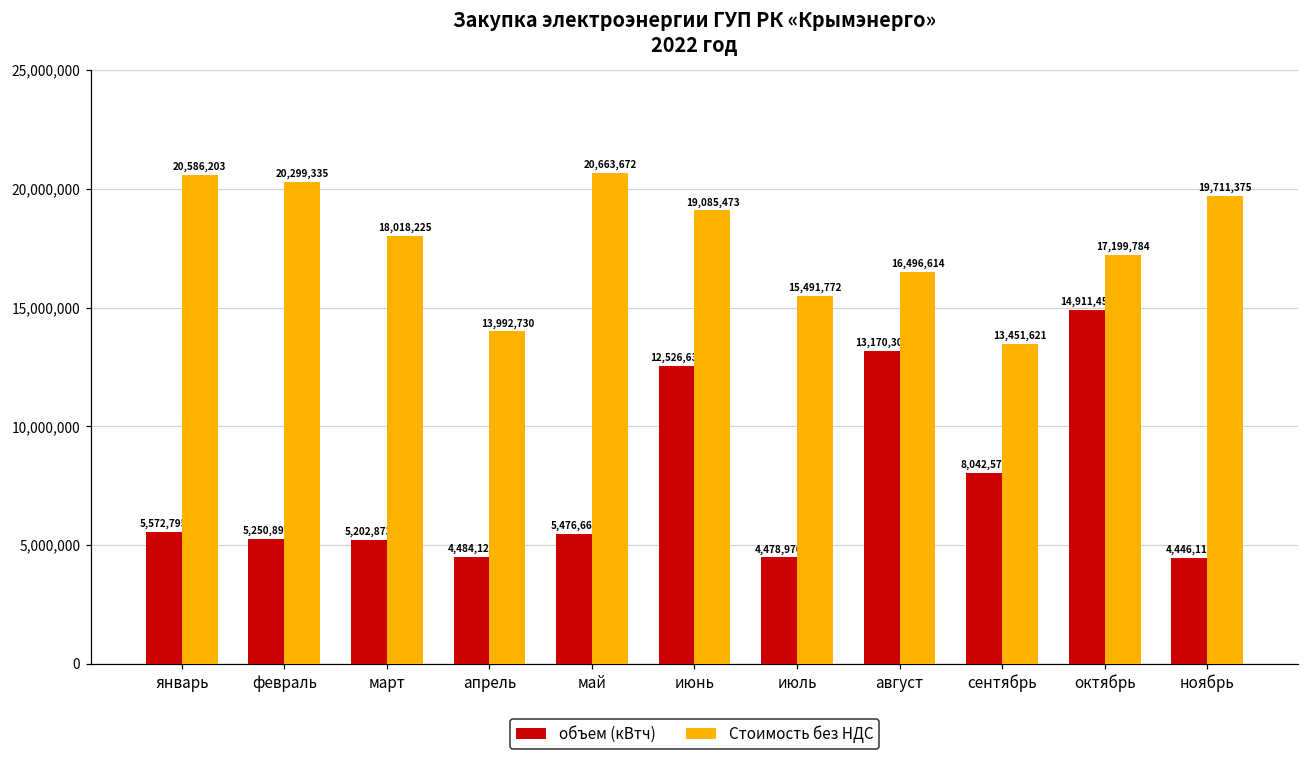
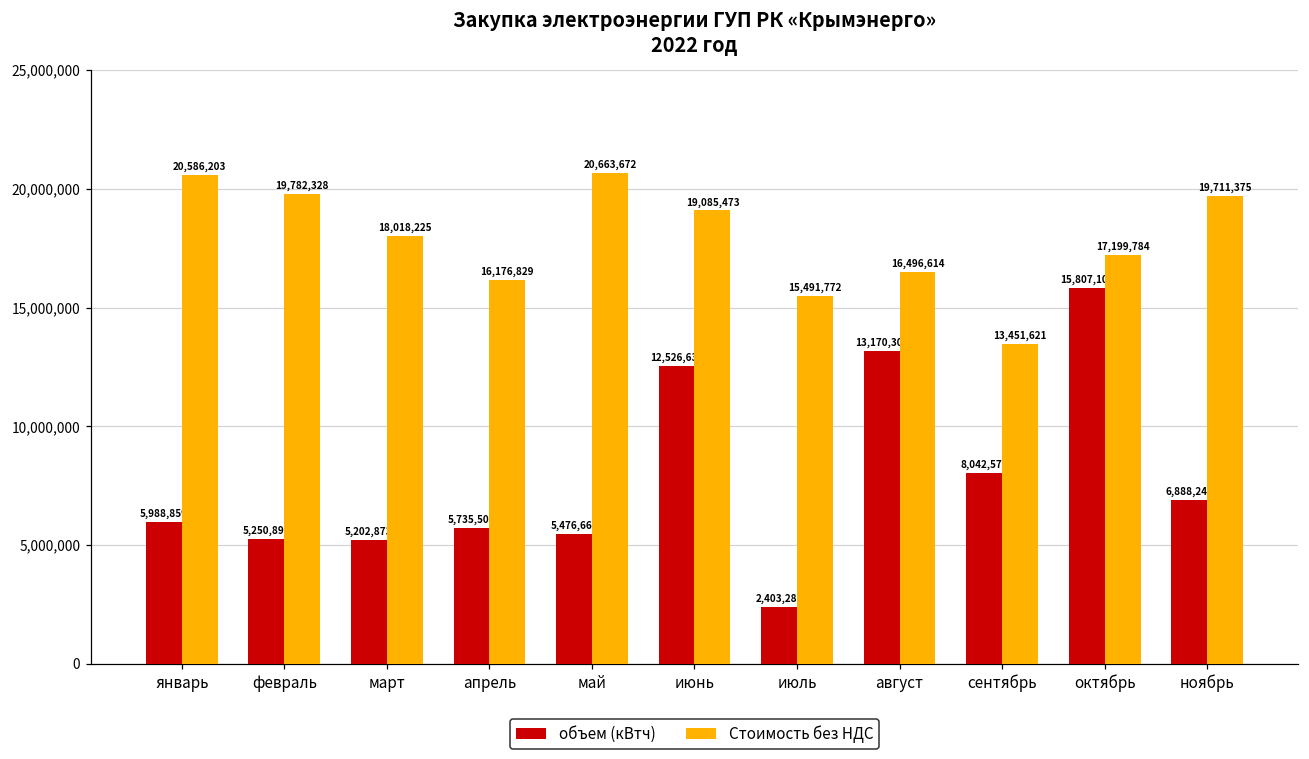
объем (кВтч), январь: 5,572,795 -> 5,988,859
Стоимость без НДС, февраль: 20,299,335 -> 19,782,328
объем (кВтч), апрель: 4,484,122 -> 5,735,509
Стоимость без НДС, апрель: 13,992,730 -> 16,176,829
объем (кВтч), июль: 4,478,970 -> 2,403,281
объем (кВтч), октябрь: 14,911,459 -> 15,807,100
объем (кВтч), ноябрь: 4,446,117 -> 6,888,245
